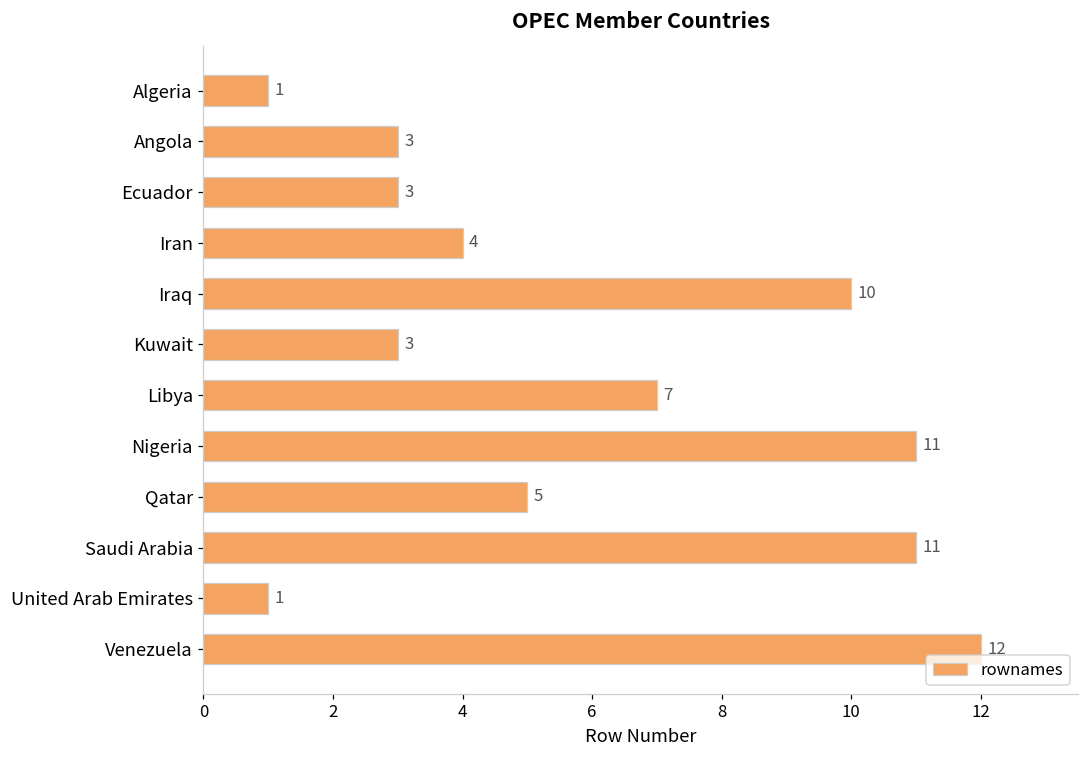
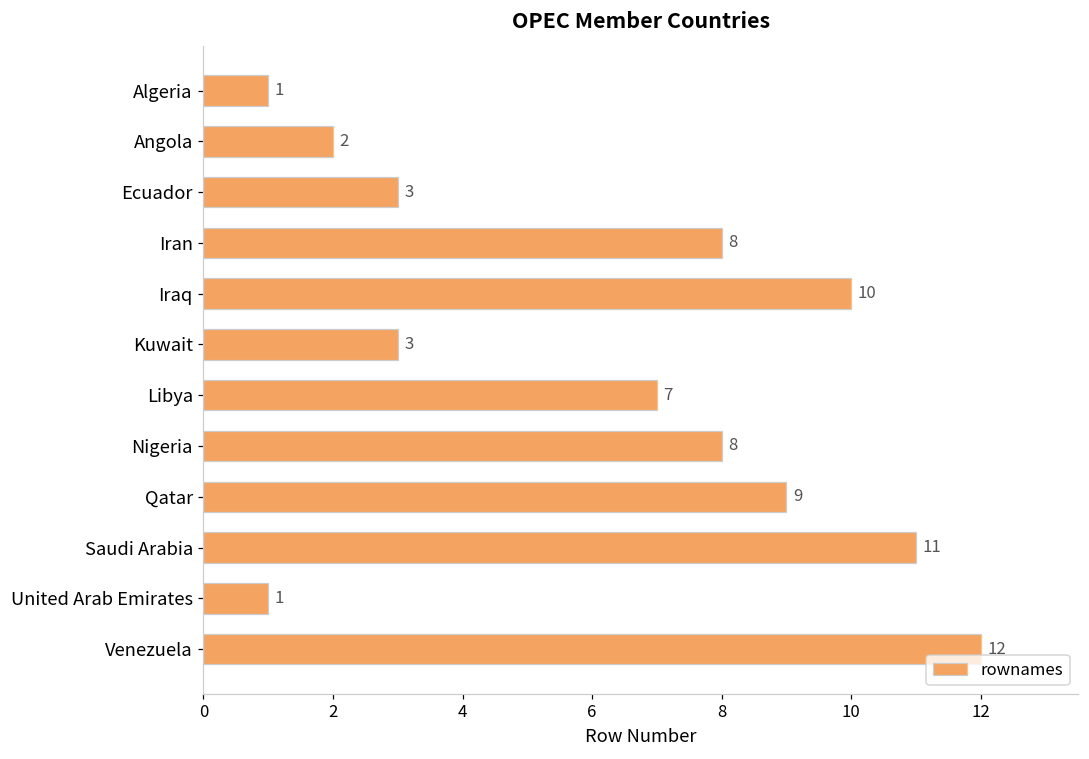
Angola: 3 -> 2
Iran: 4 -> 8
Nigeria: 11 -> 8
Qatar: 5 -> 9
